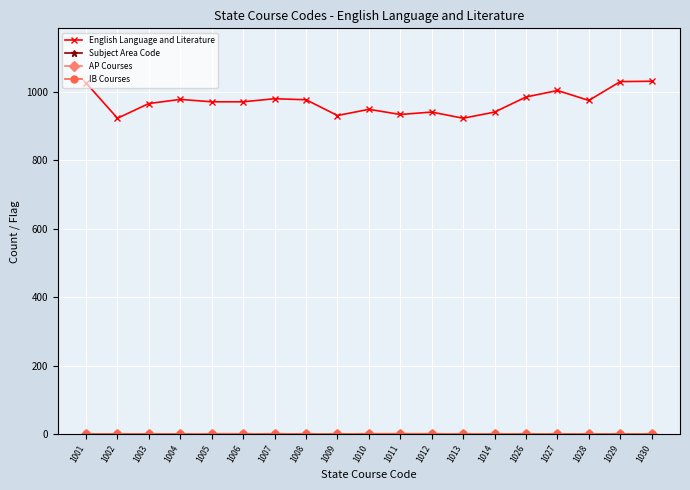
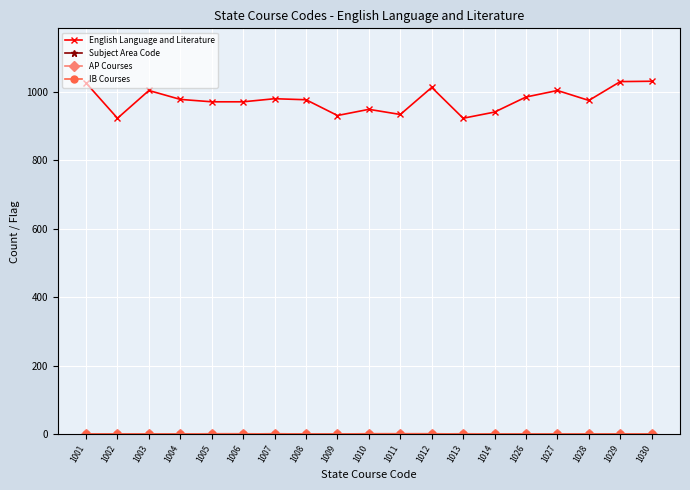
English Language and Literature, 1003: 970 -> 1000
English Language and Literature, 1012: 940 -> 1010
